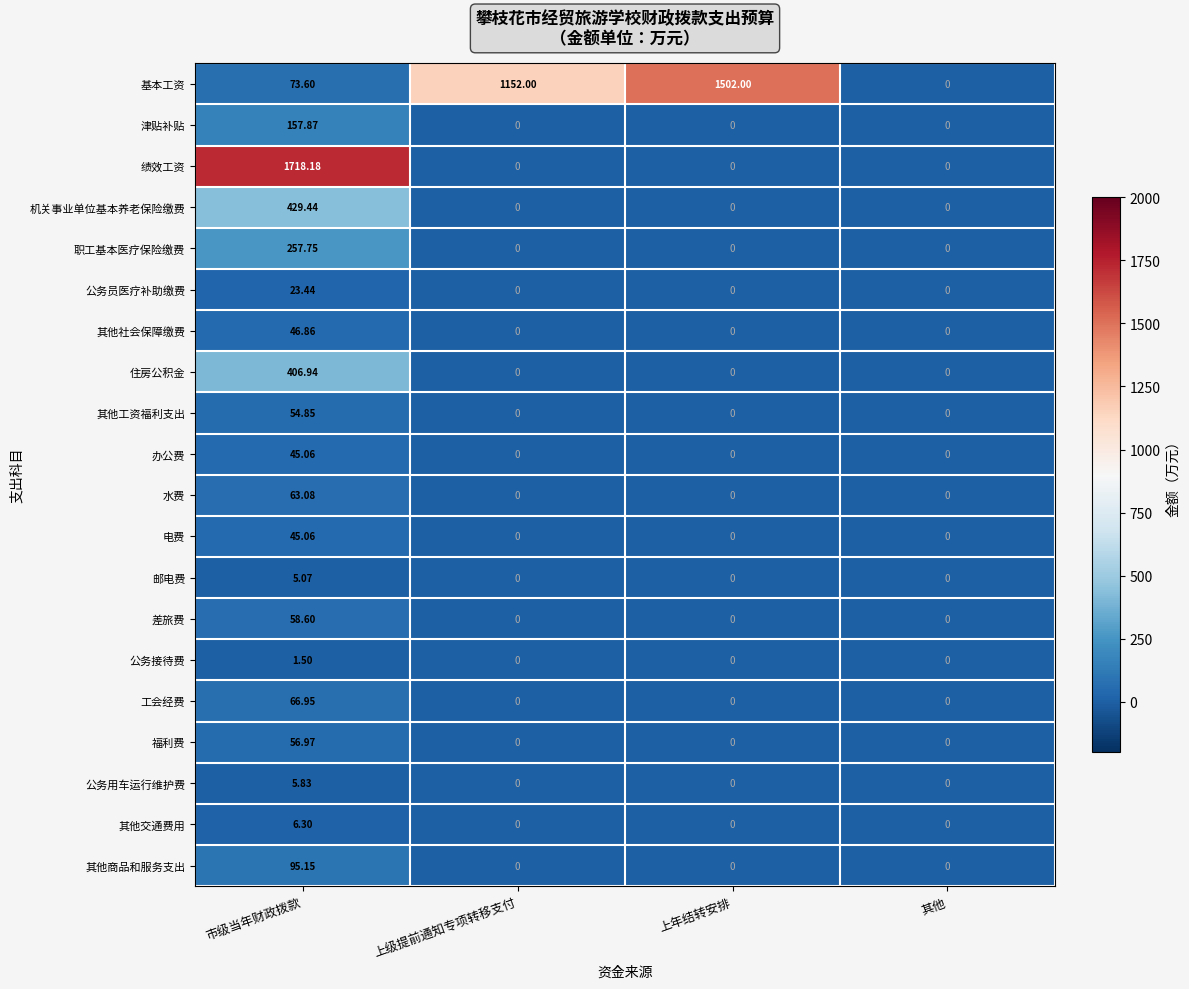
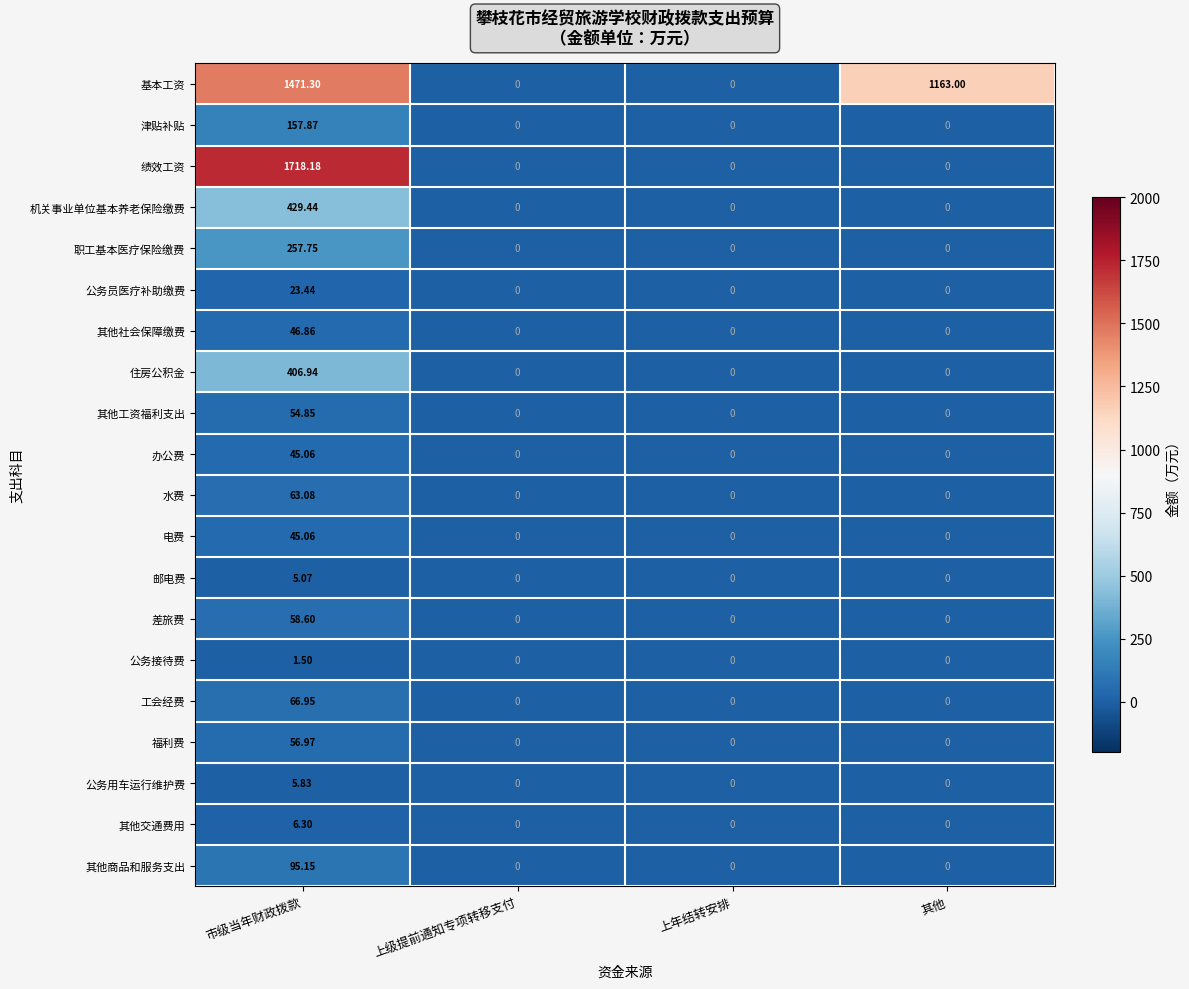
基本工资, 市级当年财政拨款: 73.60 -> 1471.30
基本工资, 上级提前通知专项转移支付: 1152.00 -> 0
基本工资, 上年结转安排: 1502.00 -> 0
基本工资, 其他: 0 -> 1163.00
